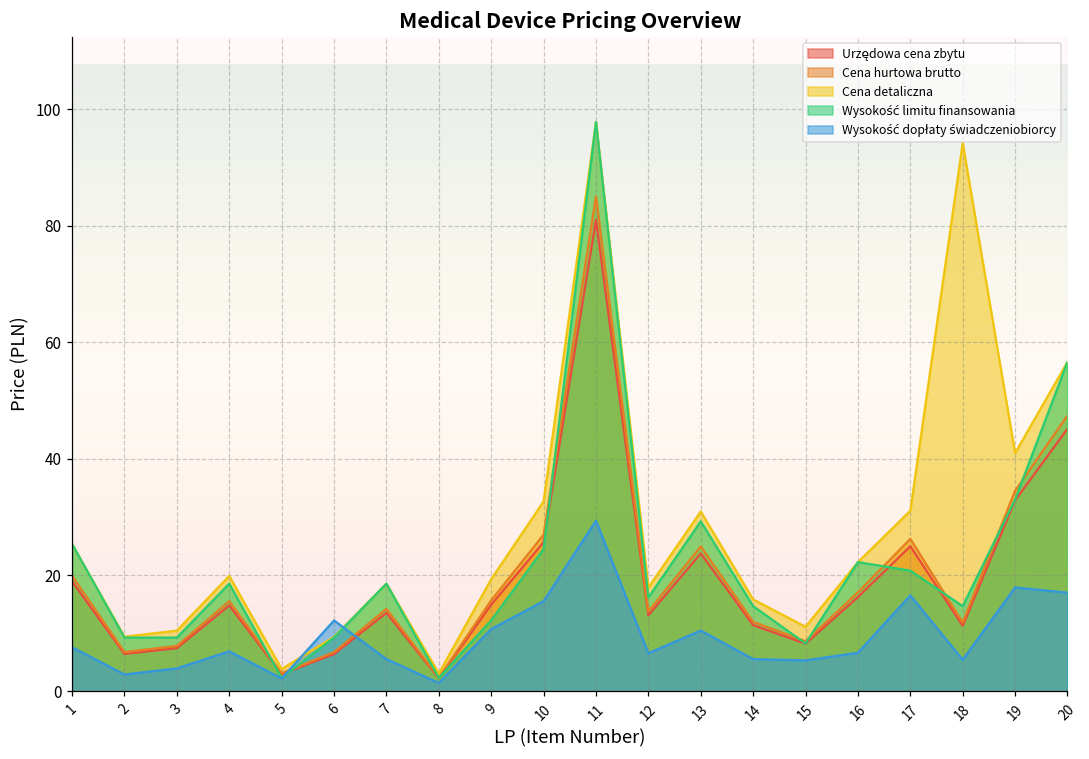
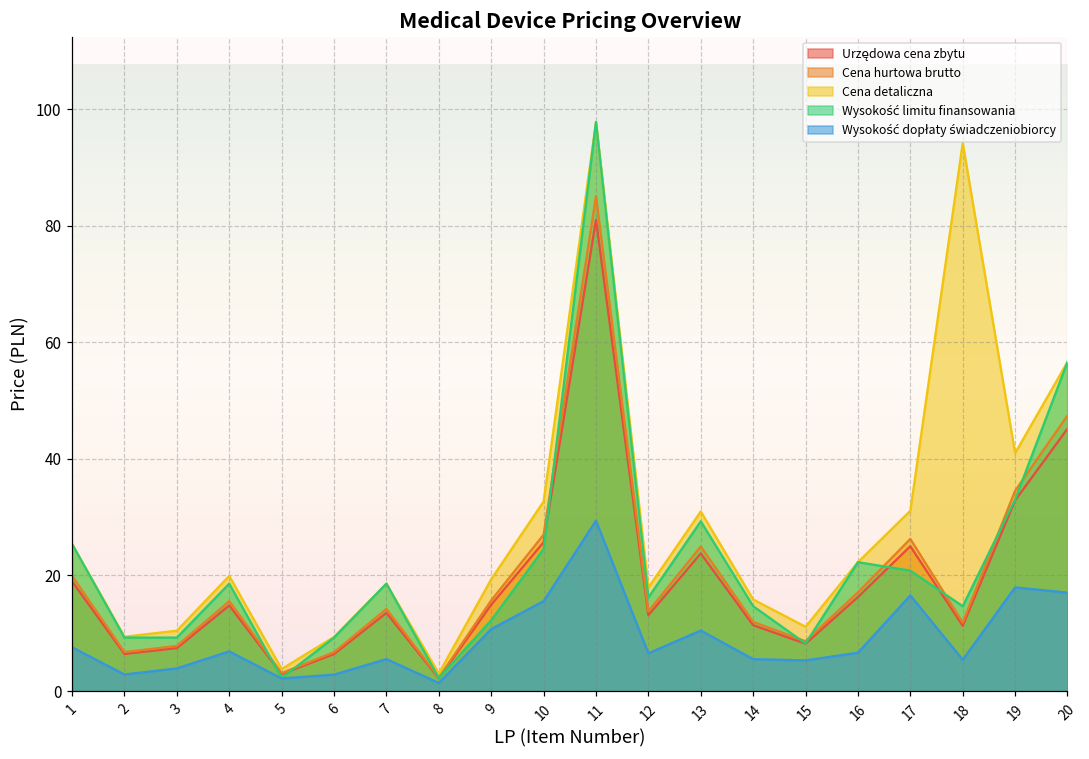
Wysokość dopłaty świadczeniobiorcy, 6: 12 -> 3
